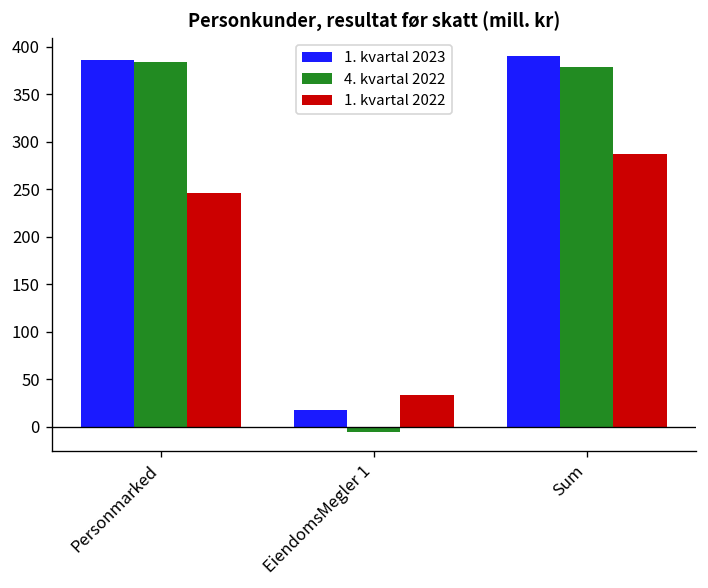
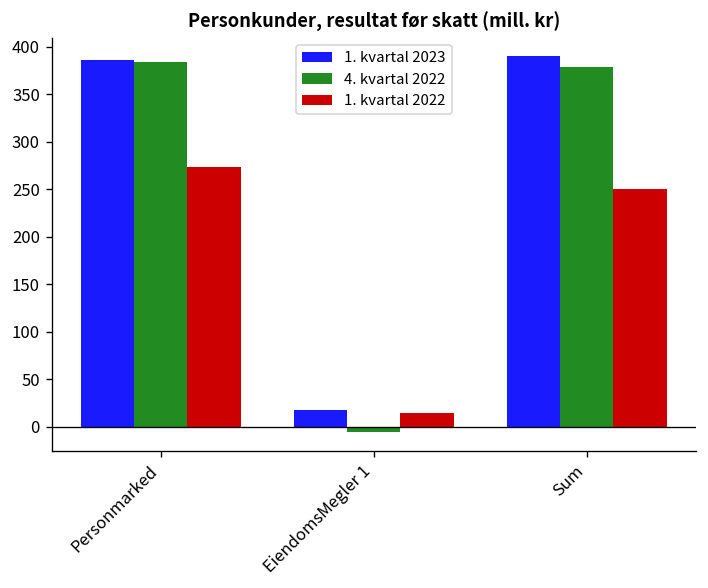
1. kvartal 2022, Personmarked: 250 -> 270
1. kvartal 2022, EiendomsMegler 1: 30 -> 10
1. kvartal 2022, Sum: 290 -> 250
